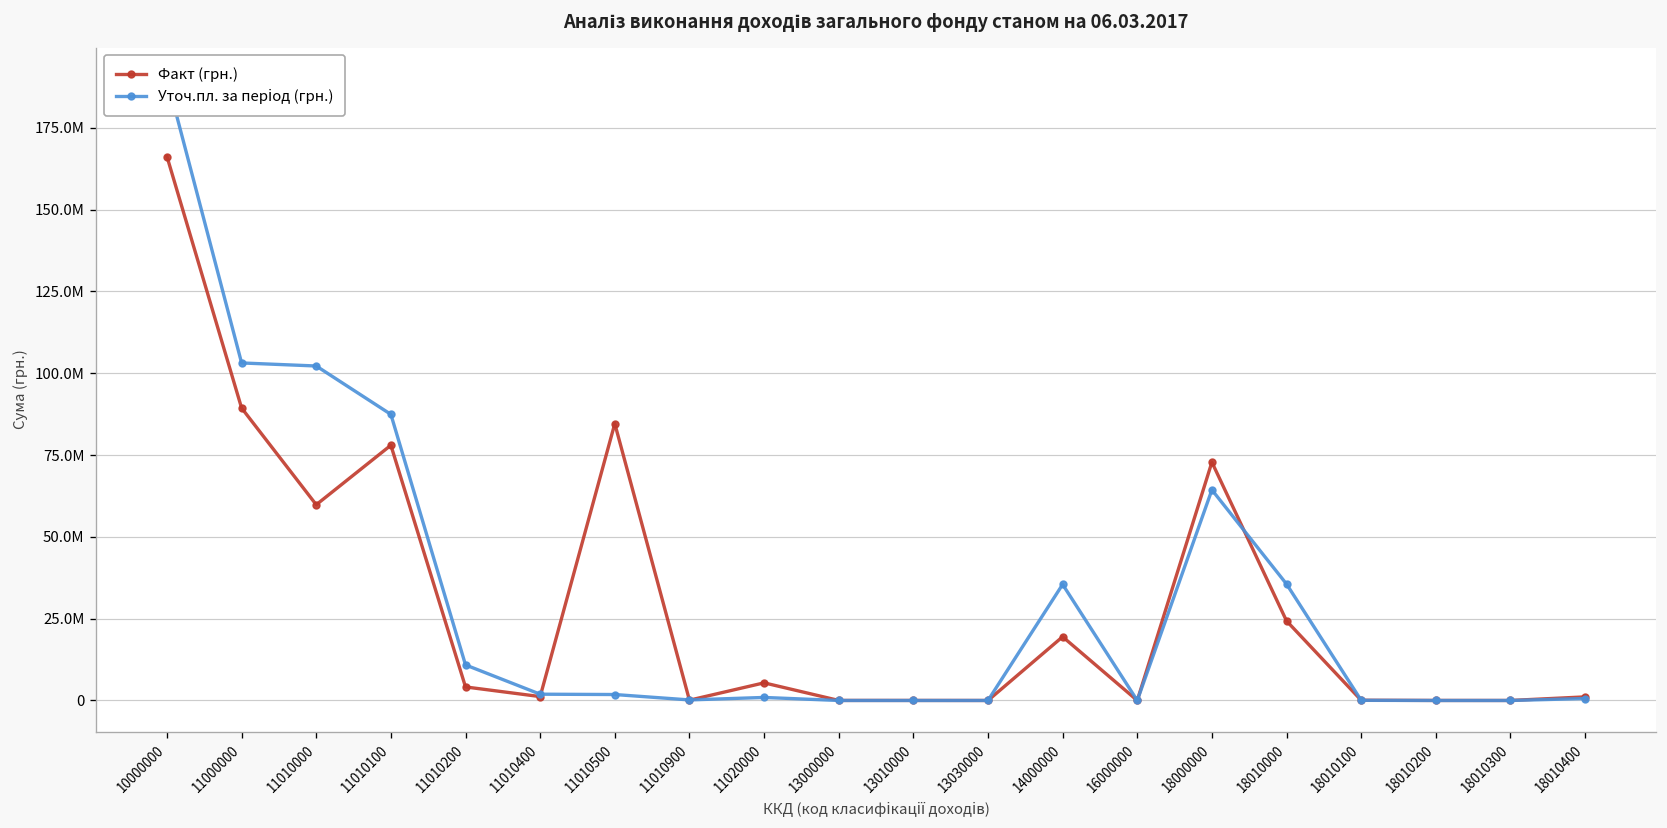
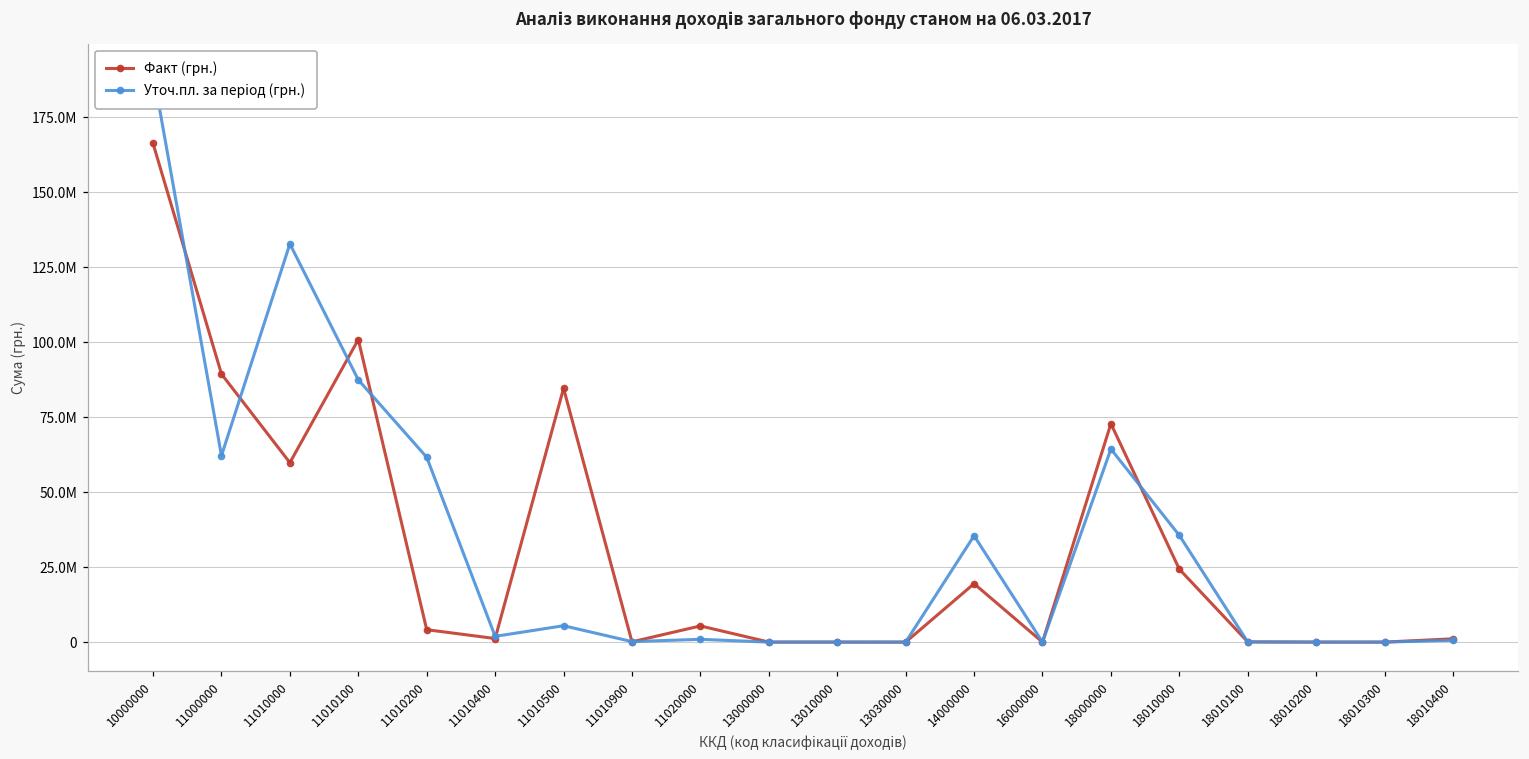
Уточ.пл. за період (грн.), 11000000: 103000000 -> 62000000
Уточ.пл. за період (грн.), 11010000: 102000000 -> 133000000
Факт (грн.), 11010100: 78000000 -> 101000000
Уточ.пл. за період (грн.), 11010200: 11000000 -> 62000000
Уточ.пл. за період (грн.), 11010500: 2000000 -> 5000000
